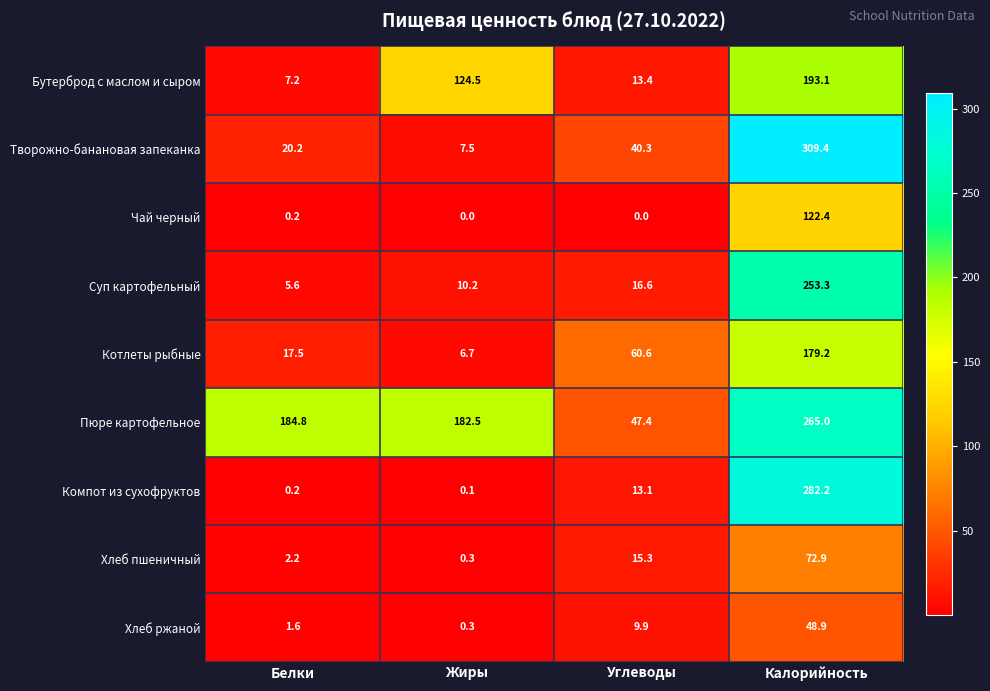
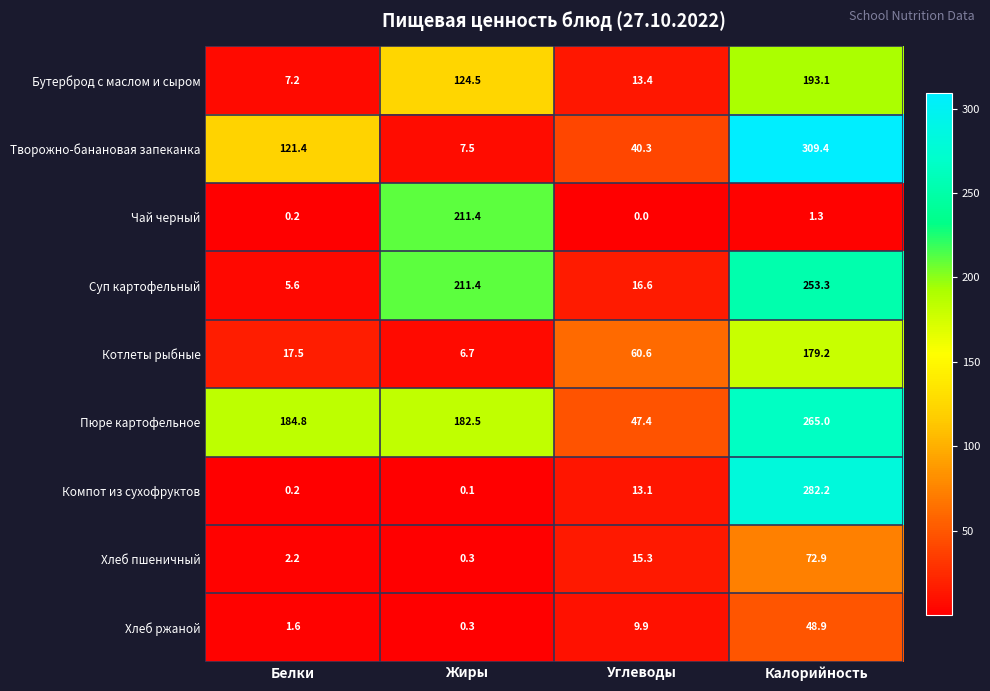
Творожно-банановая запеканка, Белки: 20.2 -> 121.4
Чай черный, Жиры: 0.0 -> 211.4
Чай черный, Калорийность: 122.4 -> 1.3
Суп картофельный, Жиры: 10.2 -> 211.4
